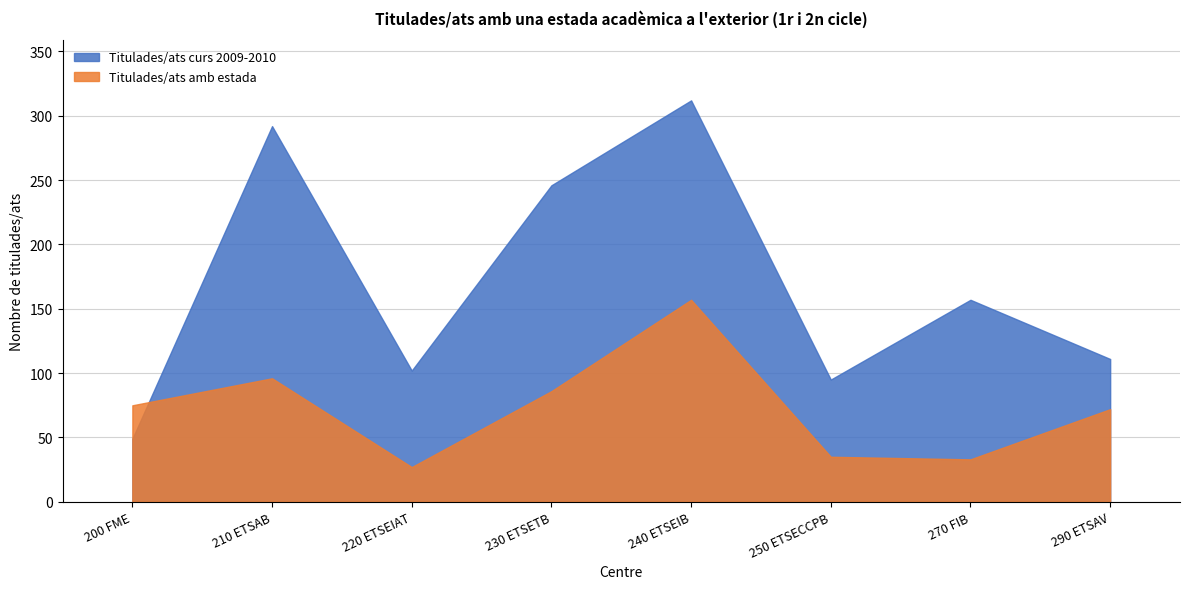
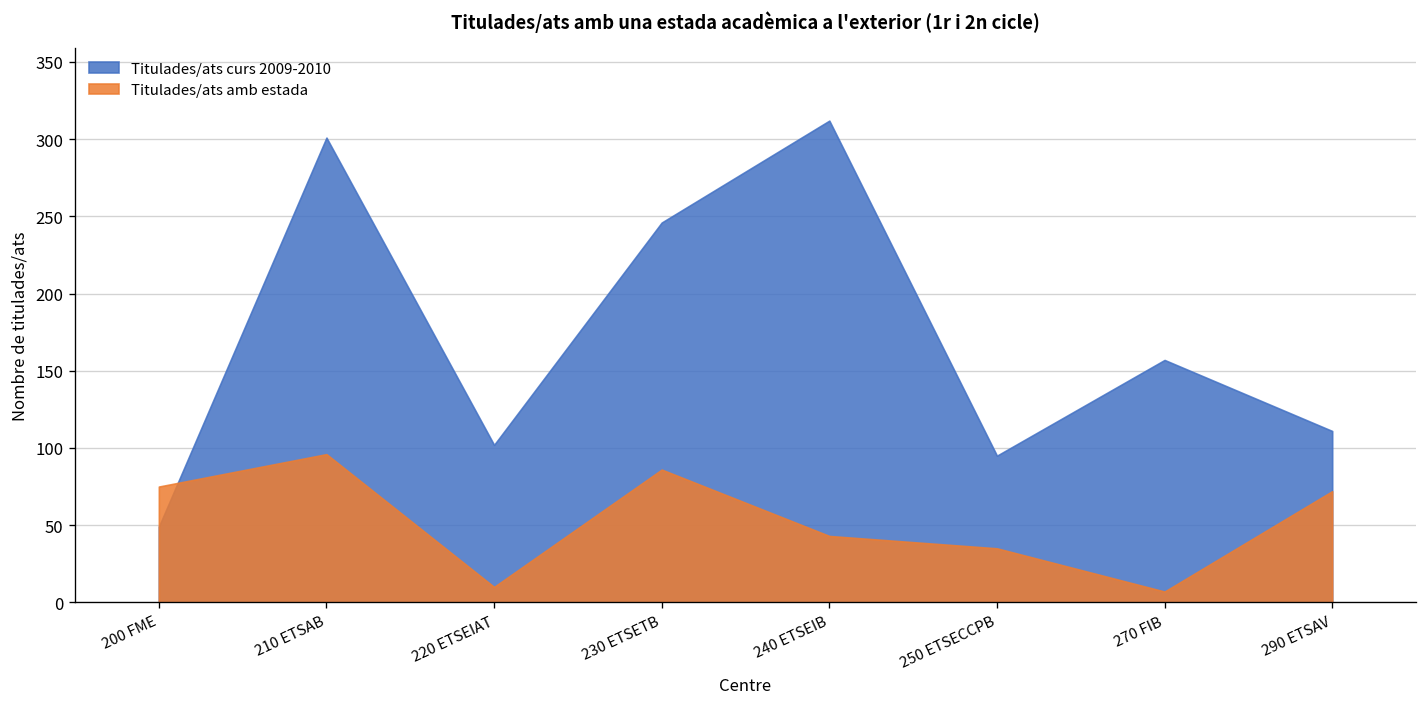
Titulades/ats curs 2009-2010, 210 ETSAB: 292 -> 301
Titulades/ats amb estada, 220 ETSEIAT: 27 -> 10
Titulades/ats amb estada, 240 ETSEIB: 157 -> 43
Titulades/ats amb estada, 270 FIB: 33 -> 7
